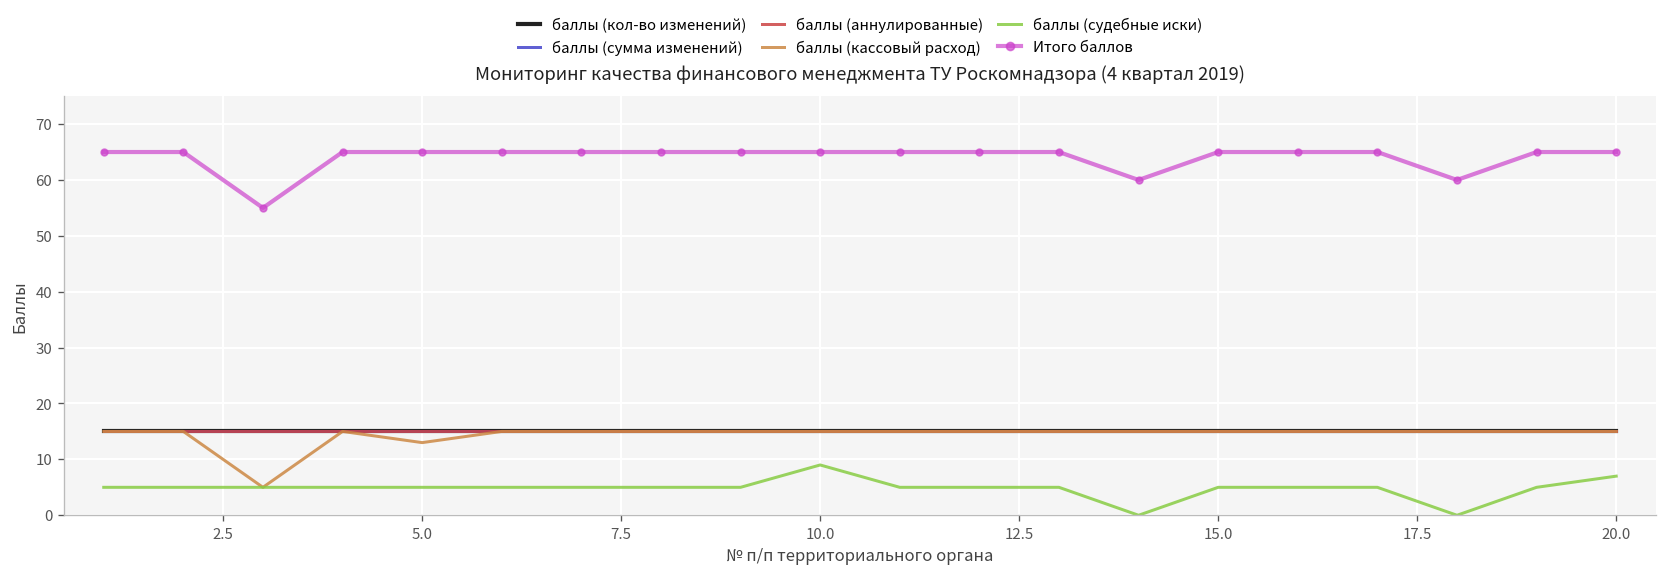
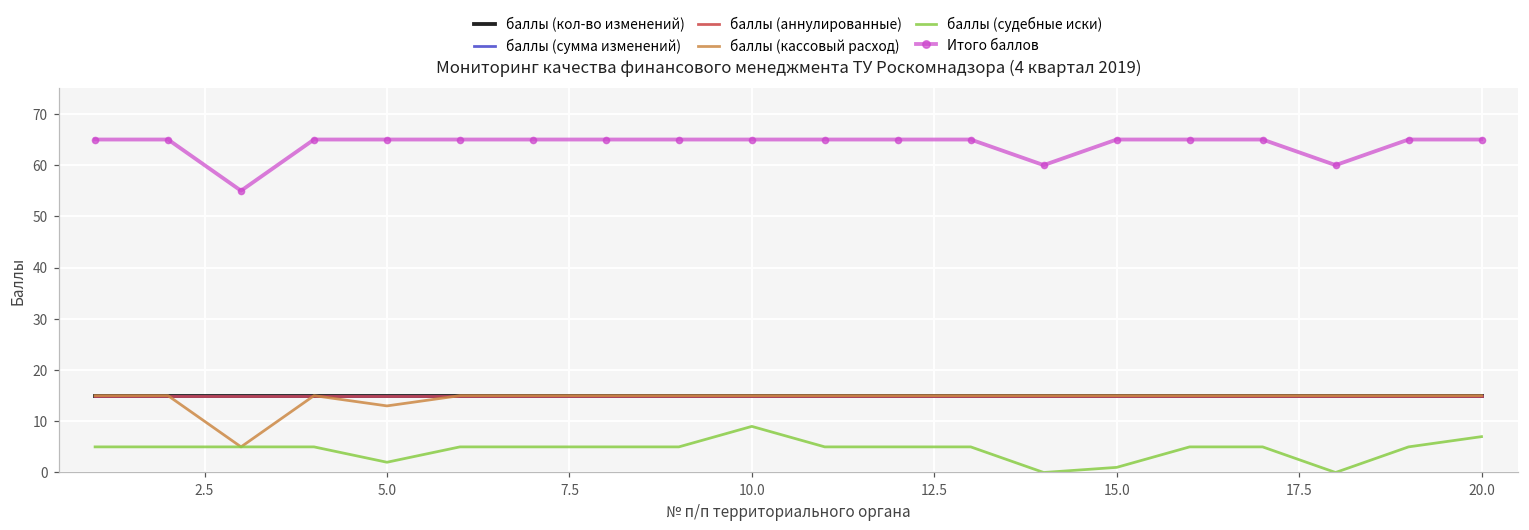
баллы (судебные иски), 5.0: 5 -> 2
баллы (судебные иски), 15.0: 5 -> 1
